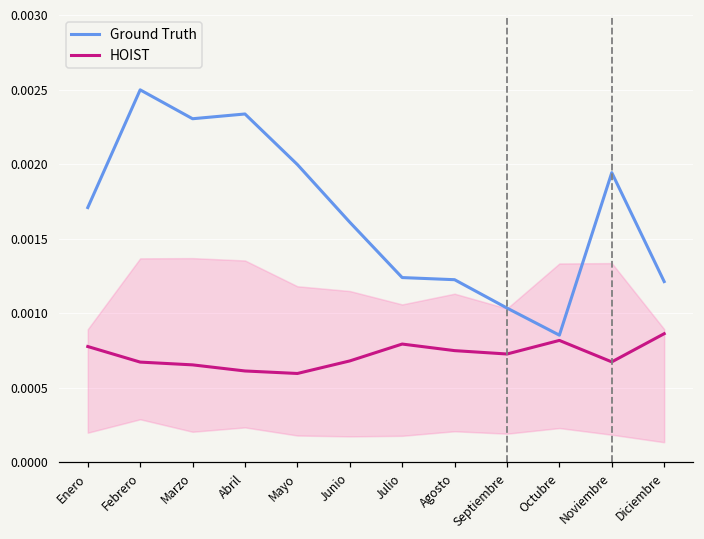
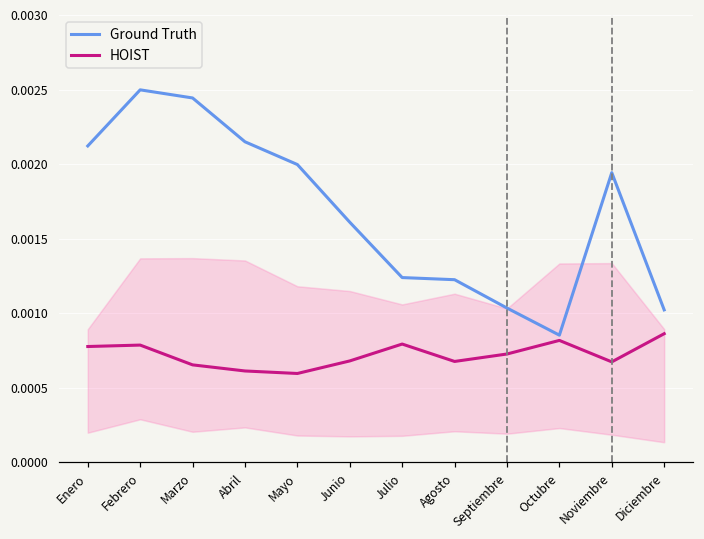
Ground Truth, Enero: 0.00171 -> 0.00212
HOIST, Febrero: 0.00067 -> 0.00079
Ground Truth, Marzo: 0.00231 -> 0.00245
Ground Truth, Abril: 0.00234 -> 0.00215
HOIST, Agosto: 0.00075 -> 0.00068
Ground Truth, Diciembre: 0.00121 -> 0.00102
